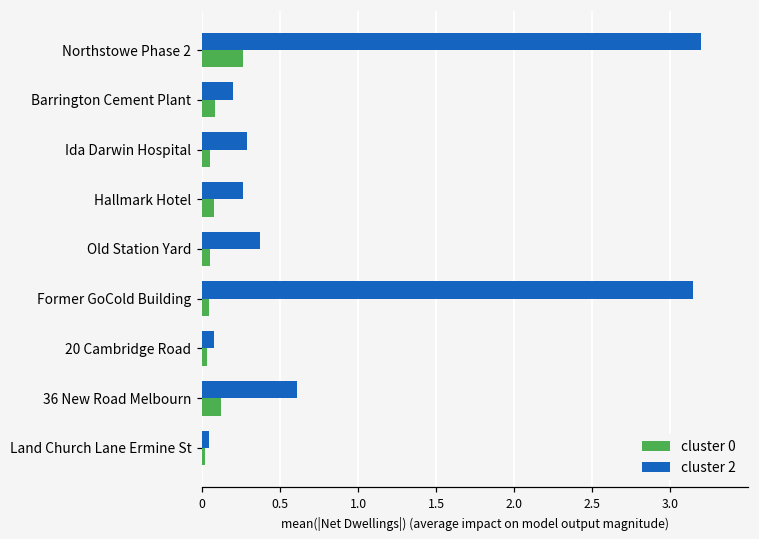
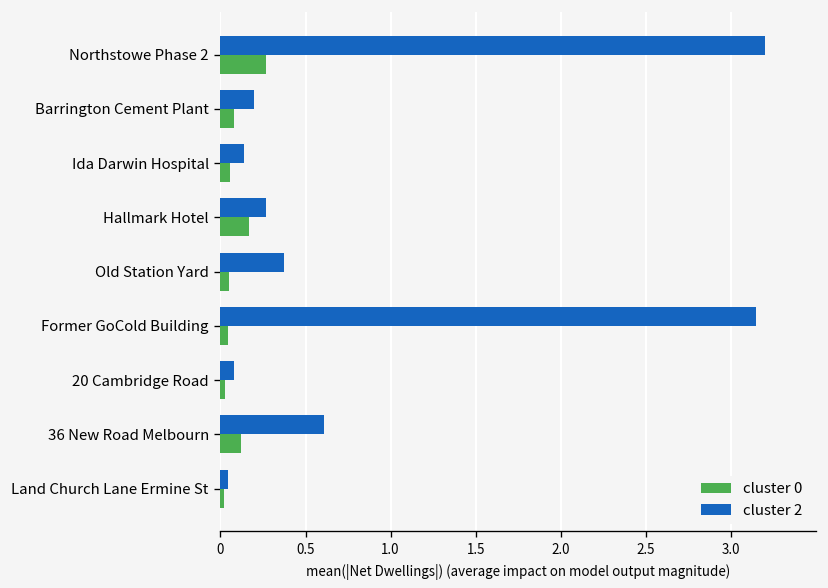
cluster 2, Ida Darwin Hospital: 0.29 -> 0.14
cluster 0, Hallmark Hotel: 0.08 -> 0.17
